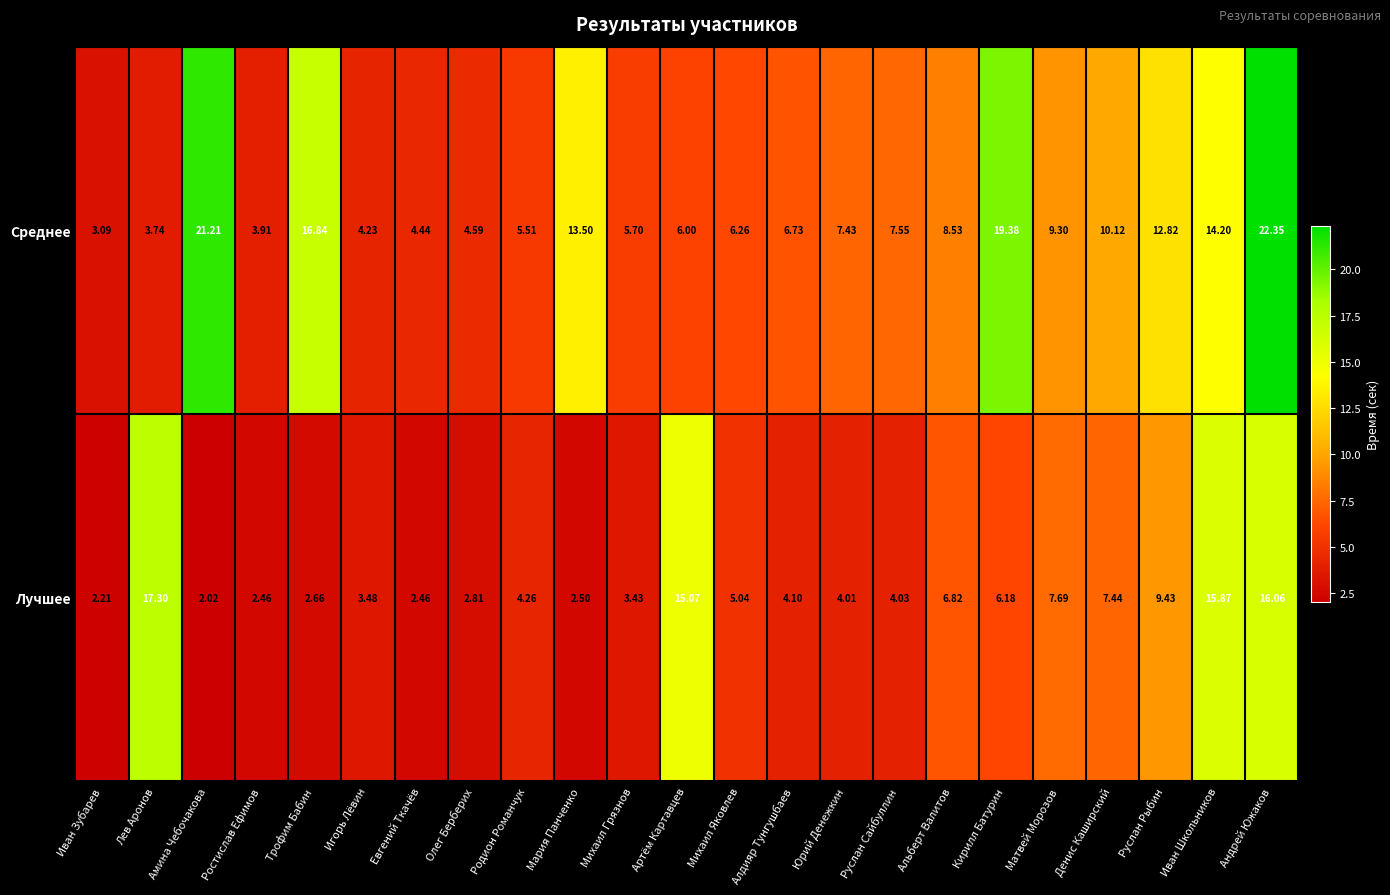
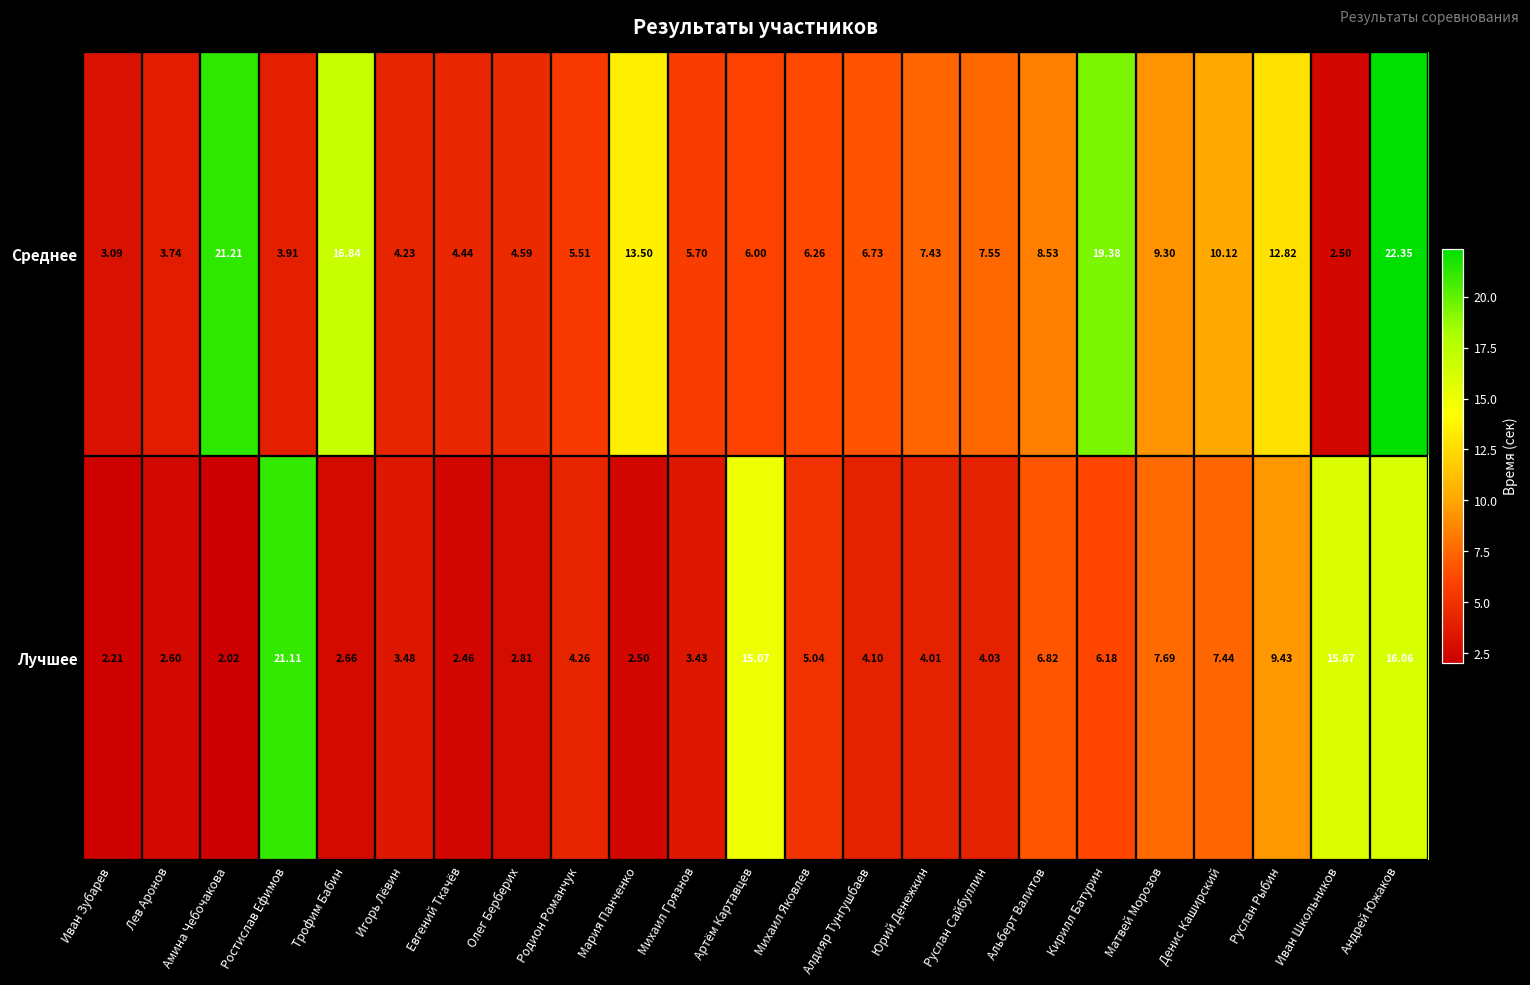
Среднее, Иван Школьников: 14.20 -> 2.50
Лучшее, Лев Аронов: 17.30 -> 2.60
Лучшее, Ростислав Ефимов: 2.46 -> 21.11
